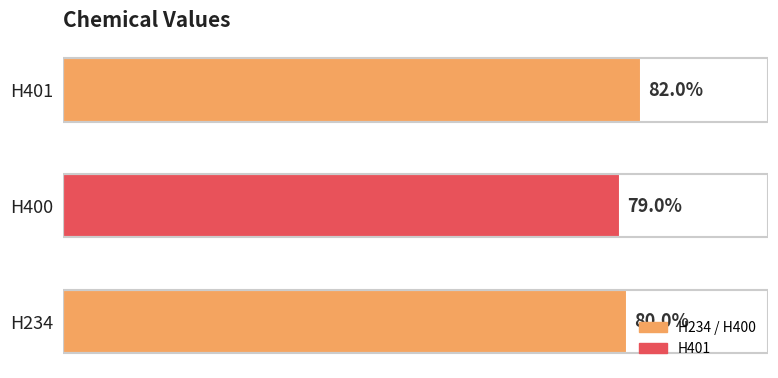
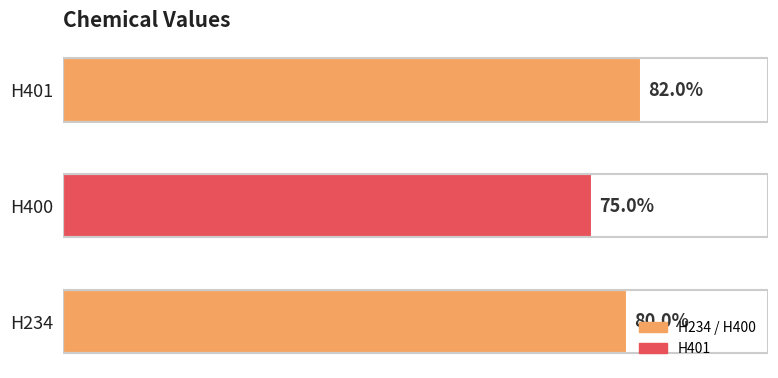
H400: 79.0% -> 75.0%
